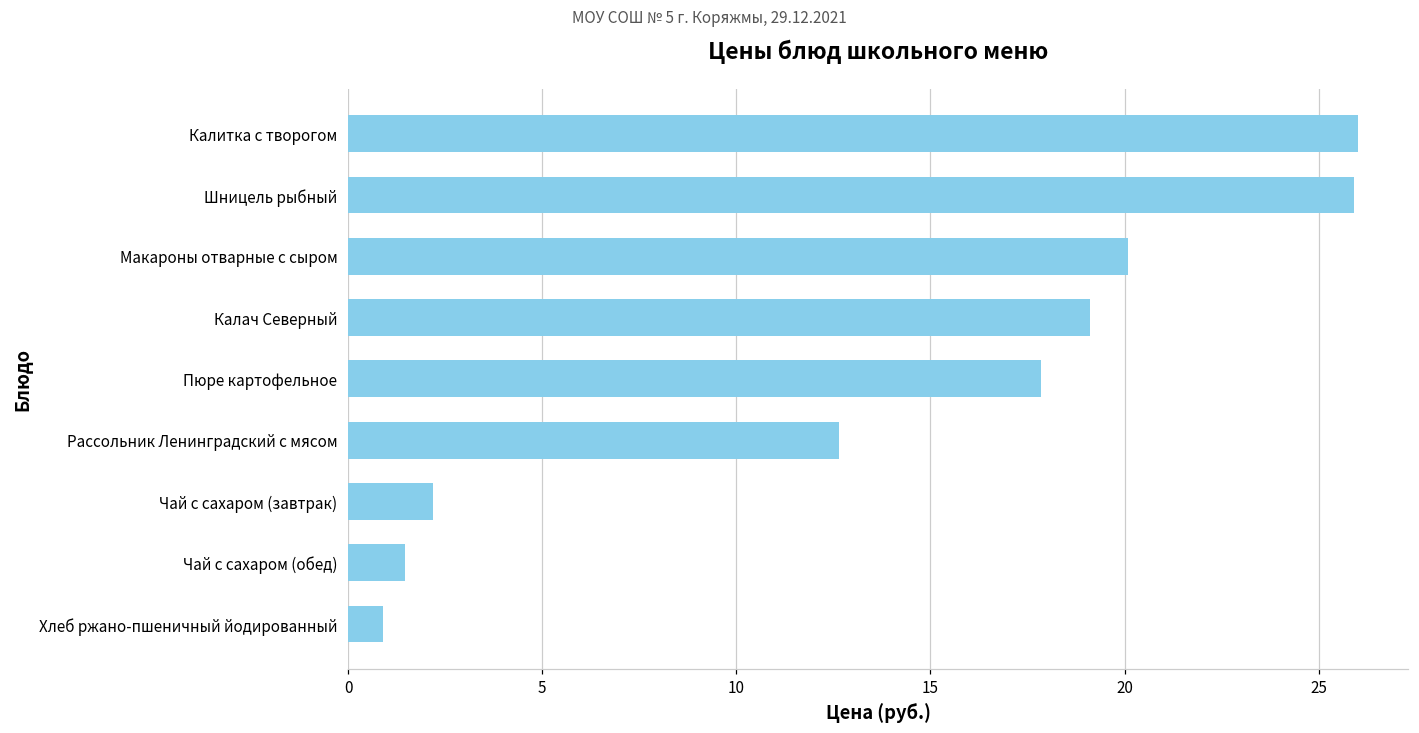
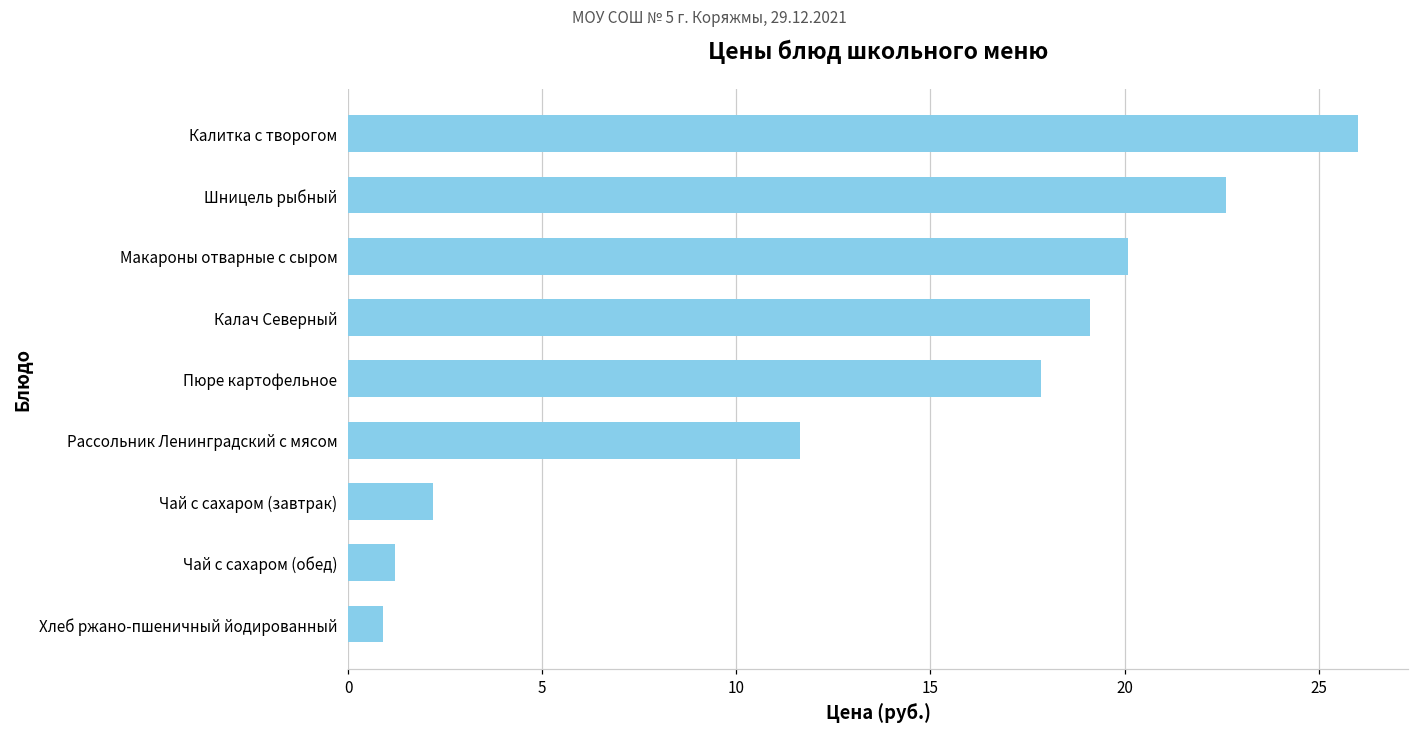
Шницель рыбный: 25.9 -> 22.6
Рассольник Ленинградский с мясом: 12.7 -> 11.6
Чай с сахаром (обед): 1.5 -> 1.2
